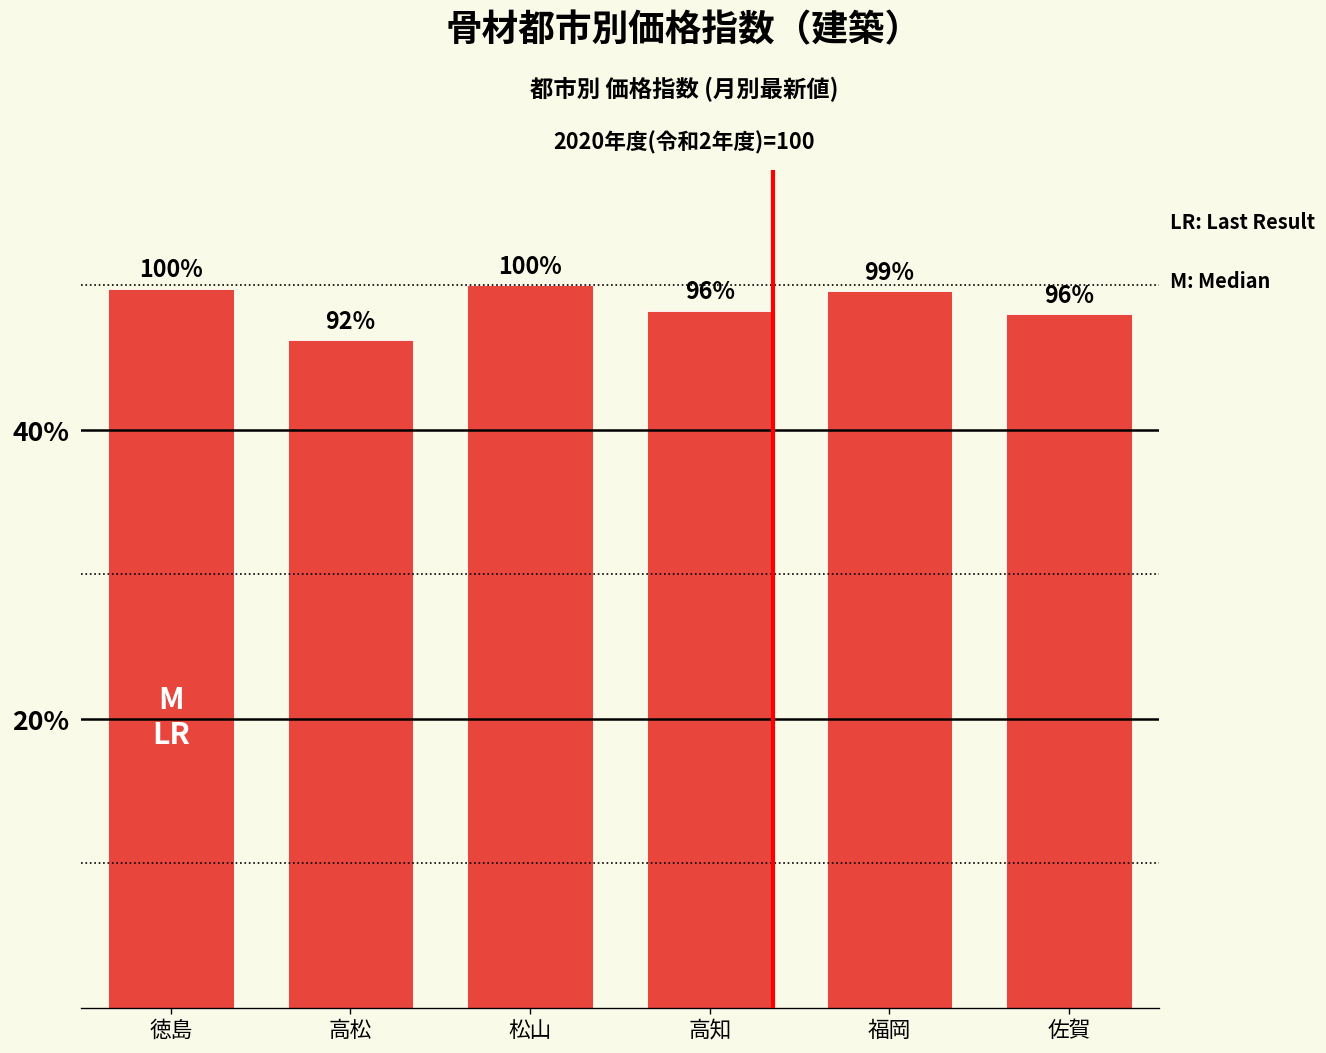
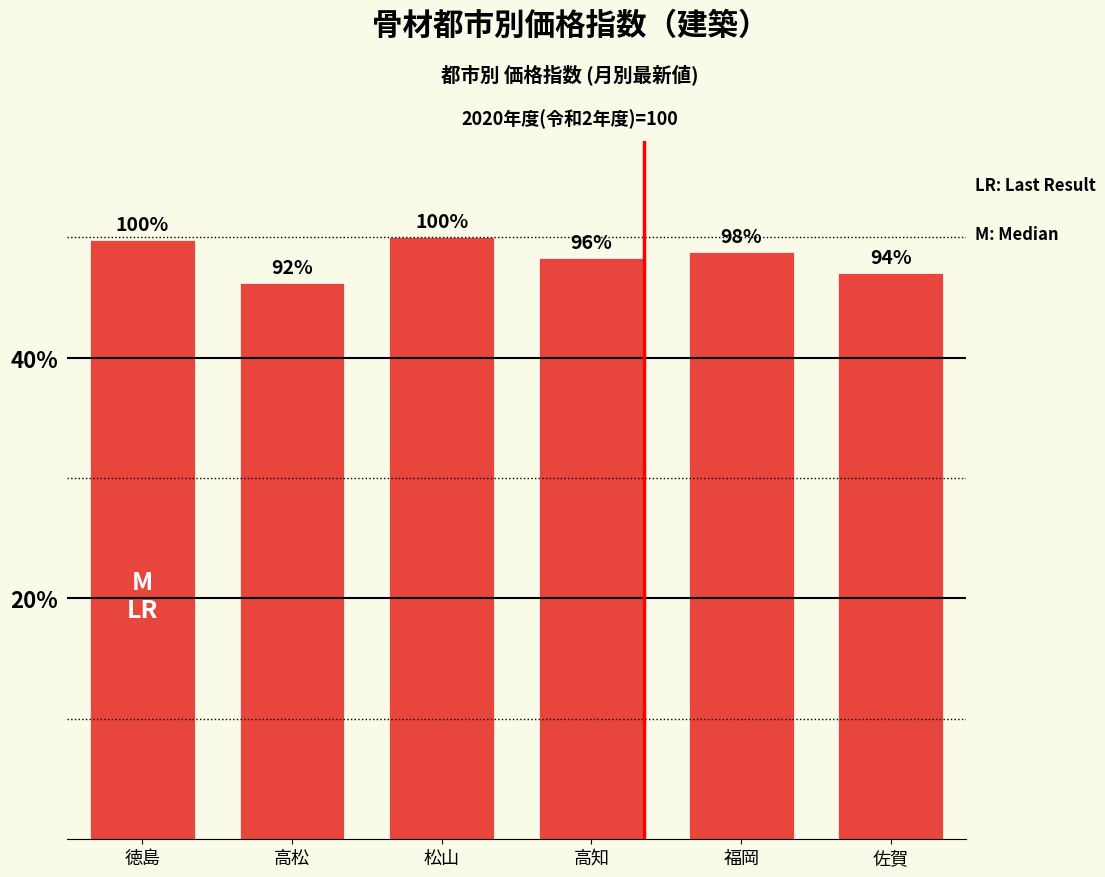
福岡: 99% -> 98%
佐賀: 96% -> 94%
